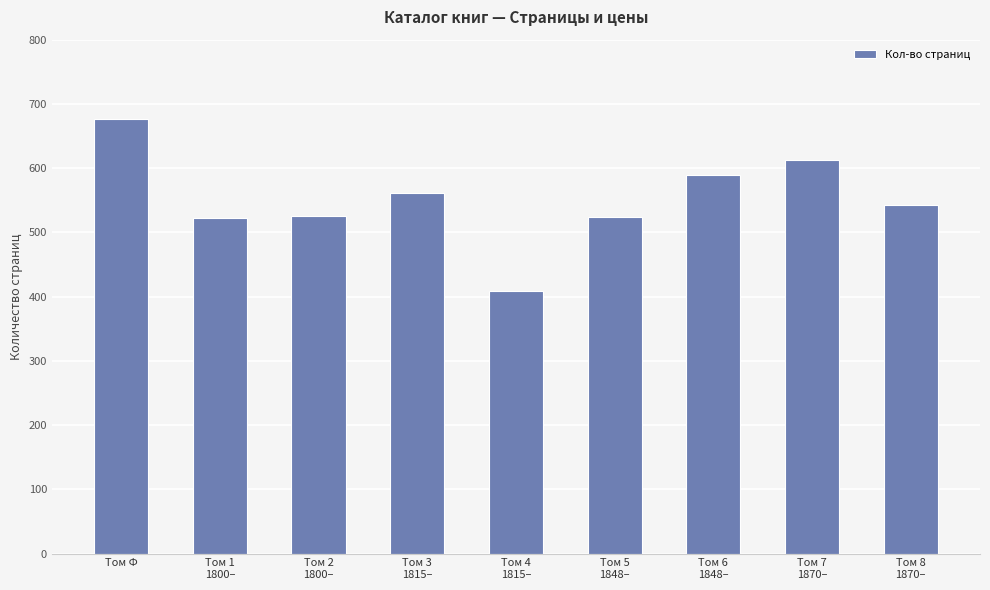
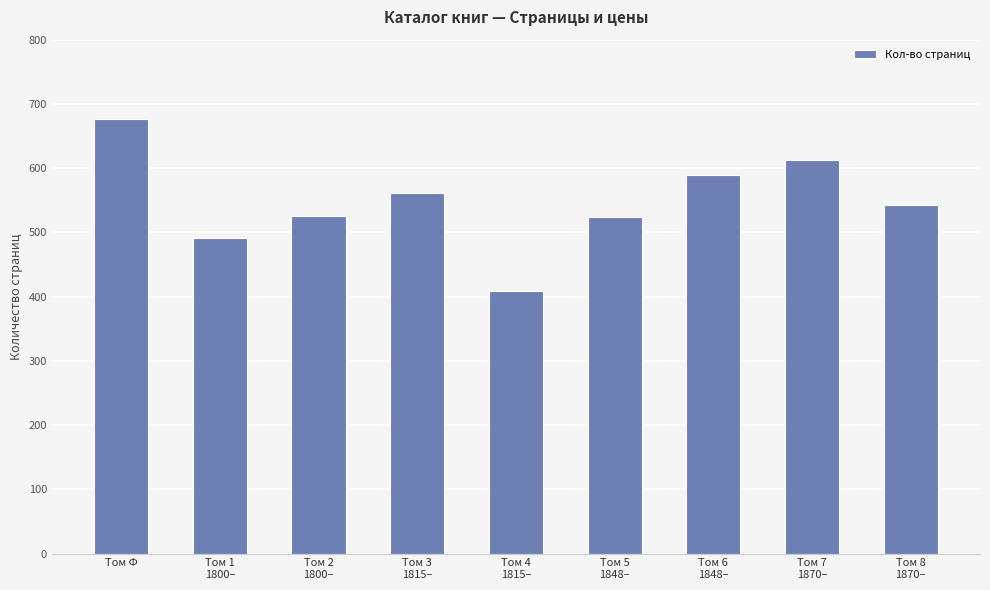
Том 1 1800–: 520 -> 490
